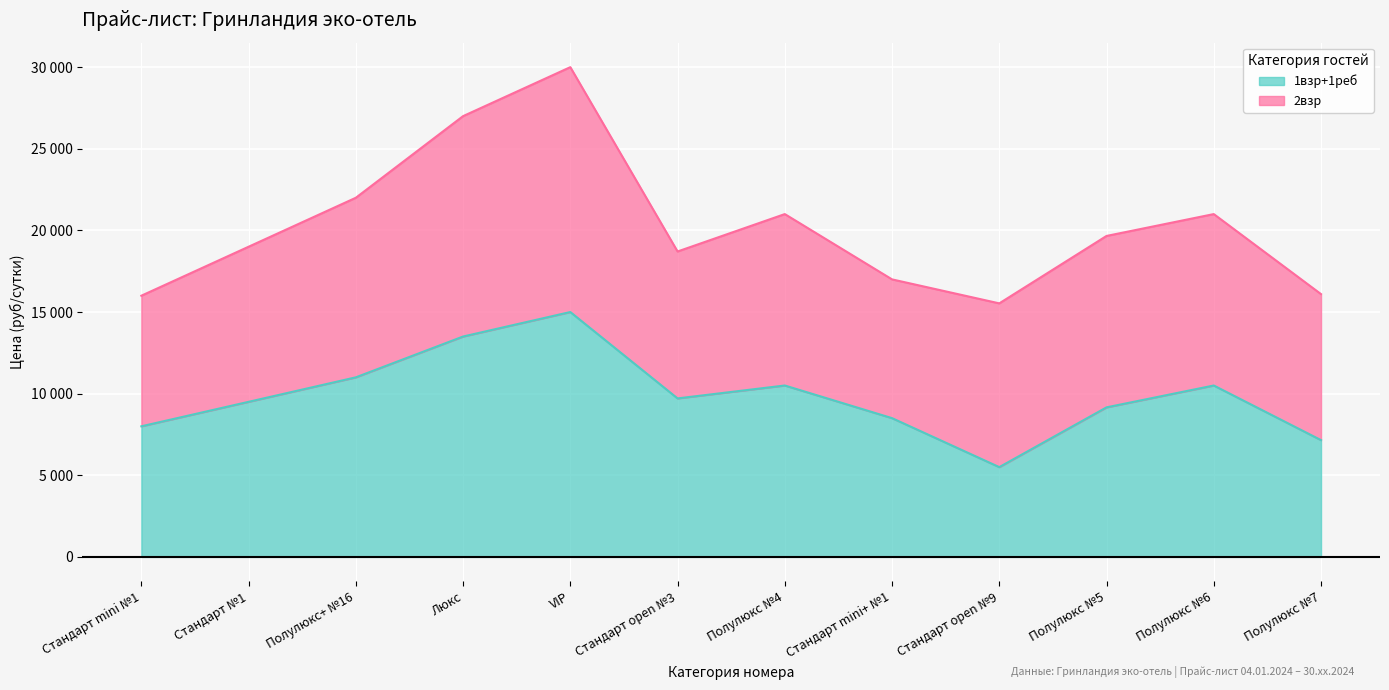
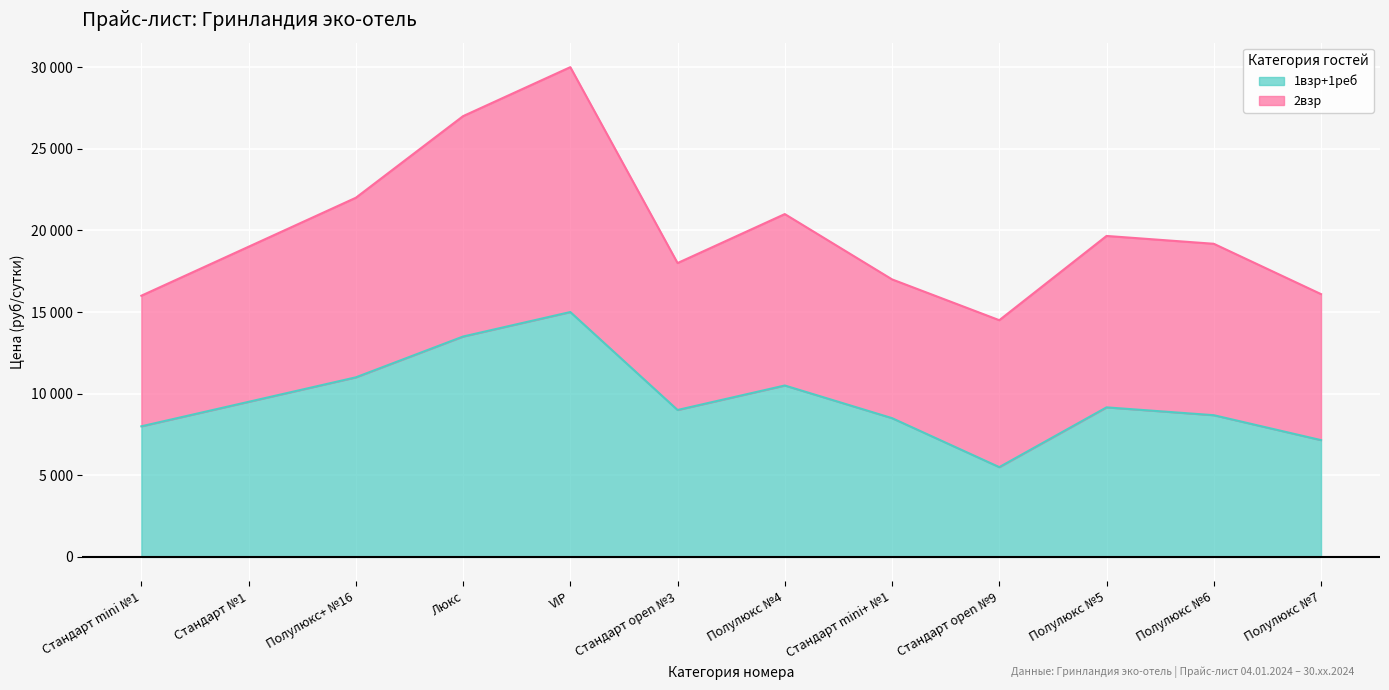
1взр+1реб, Стандарт open №3: 9700 -> 9000
2взр, Стандарт open №9: 10000 -> 9000
1взр+1реб, Полулюкс №6: 10500 -> 8700
